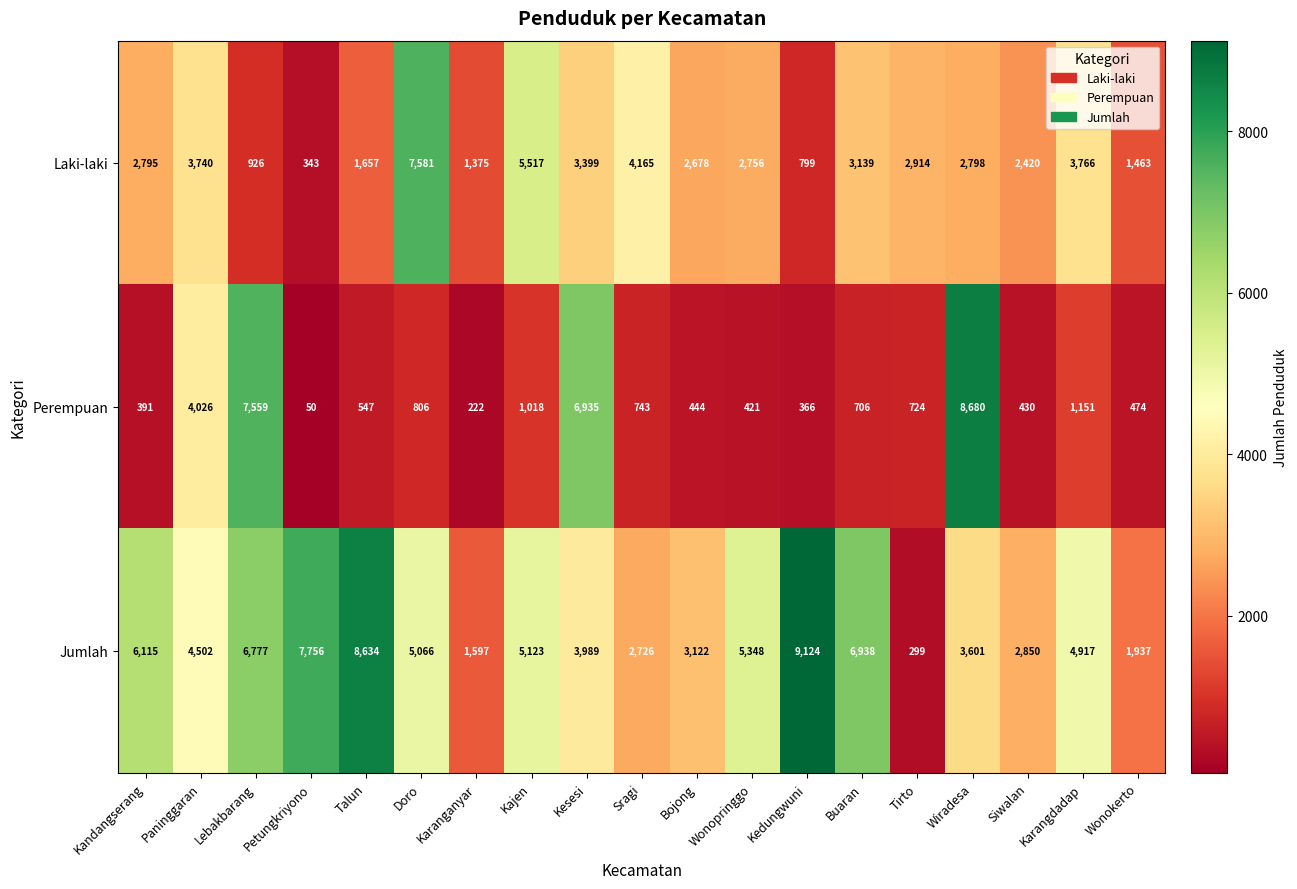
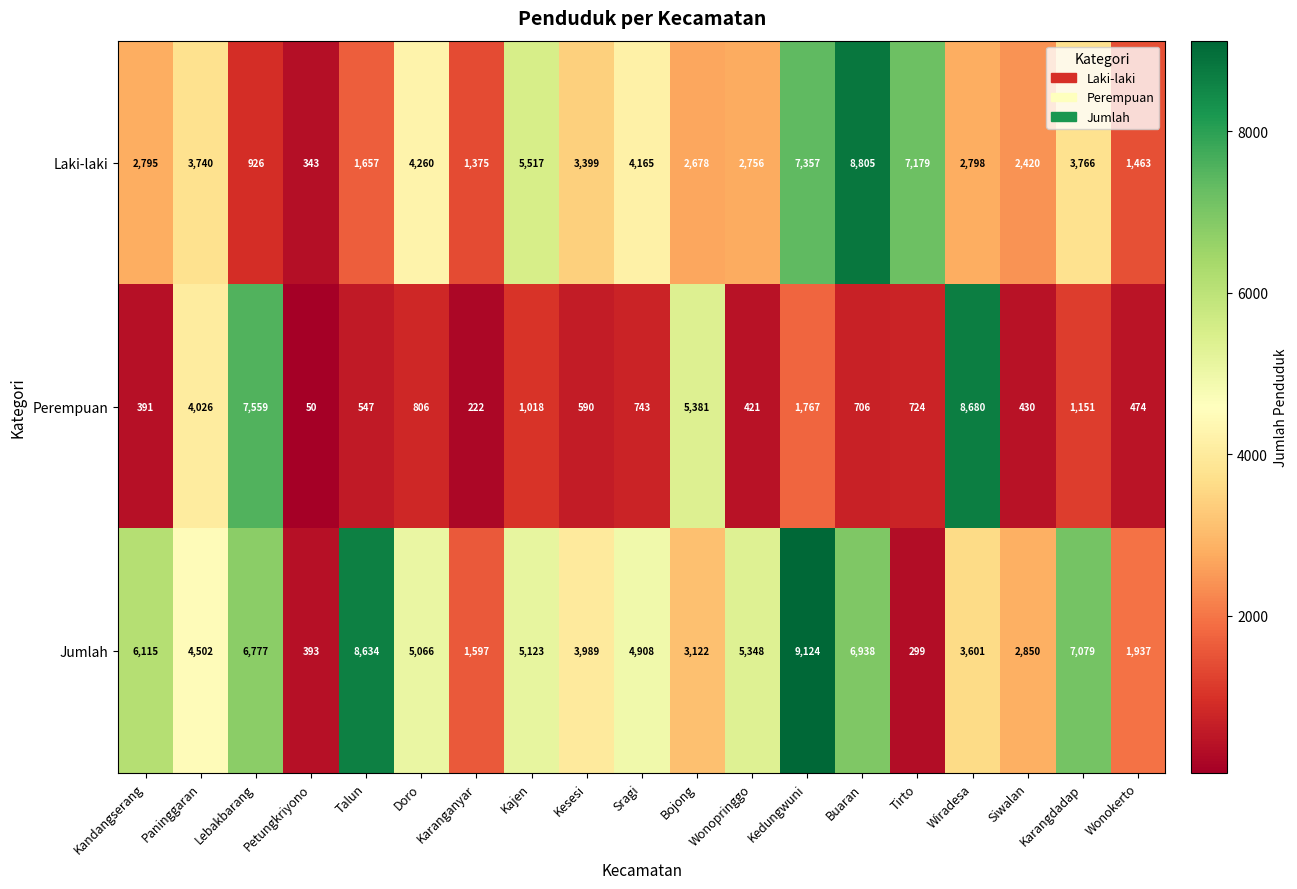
Laki-laki, Doro: 7,581 -> 4,260
Laki-laki, Kedungwuni: 799 -> 7,357
Laki-laki, Buaran: 3,139 -> 8,805
Laki-laki, Tirto: 2,914 -> 7,179
Perempuan, Kesesi: 6,935 -> 590
Perempuan, Bojong: 444 -> 5,381
Perempuan, Kedungwuni: 366 -> 1,767
Jumlah, Petungkriyono: 7,756 -> 393
Jumlah, Sragi: 2,726 -> 4,908
Jumlah, Karangdadap: 4,917 -> 7,079
